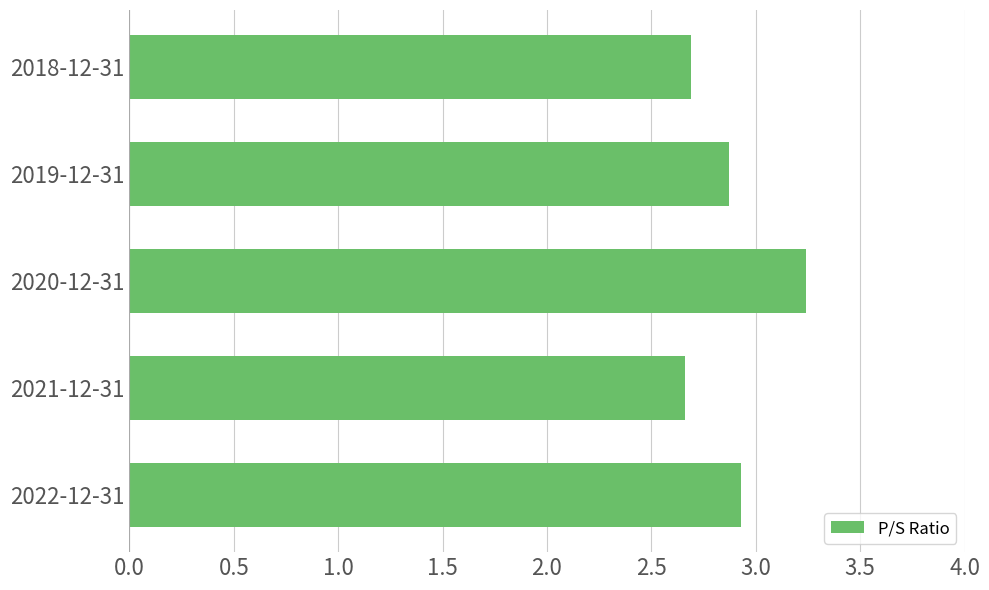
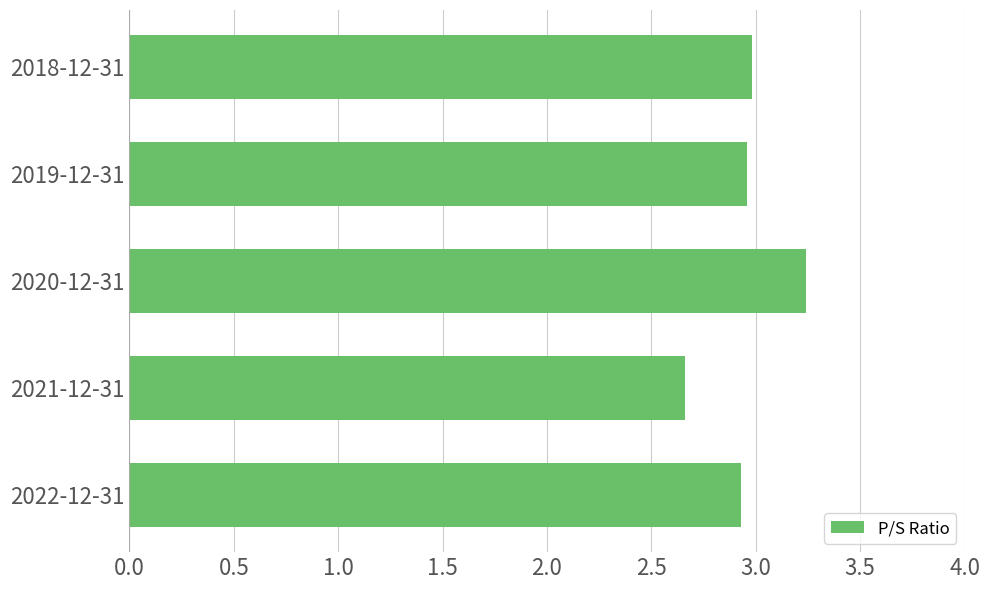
2018-12-31: 2.69 -> 2.98
2019-12-31: 2.87 -> 2.96
